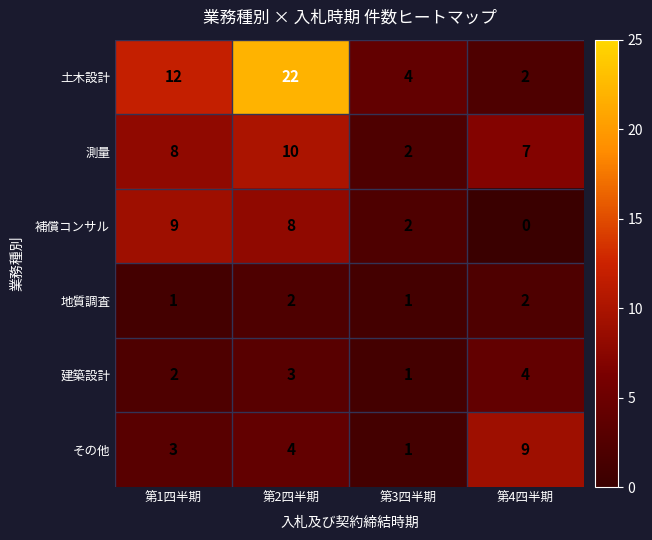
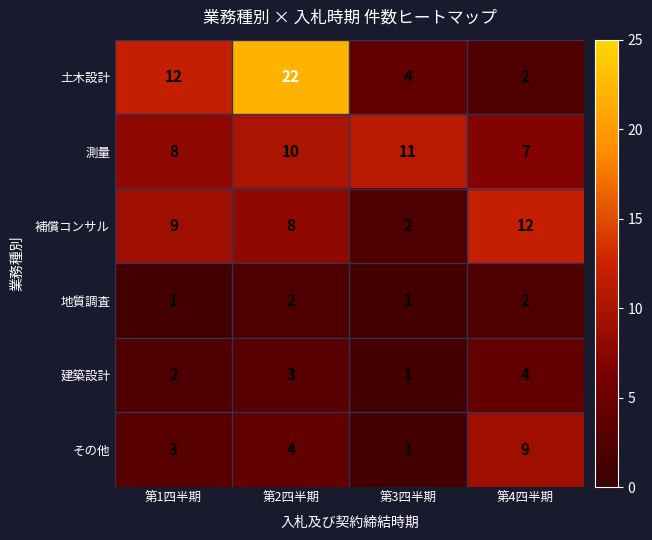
測量, 第3四半期: 2 -> 11
補償コンサル, 第4四半期: 0 -> 12
